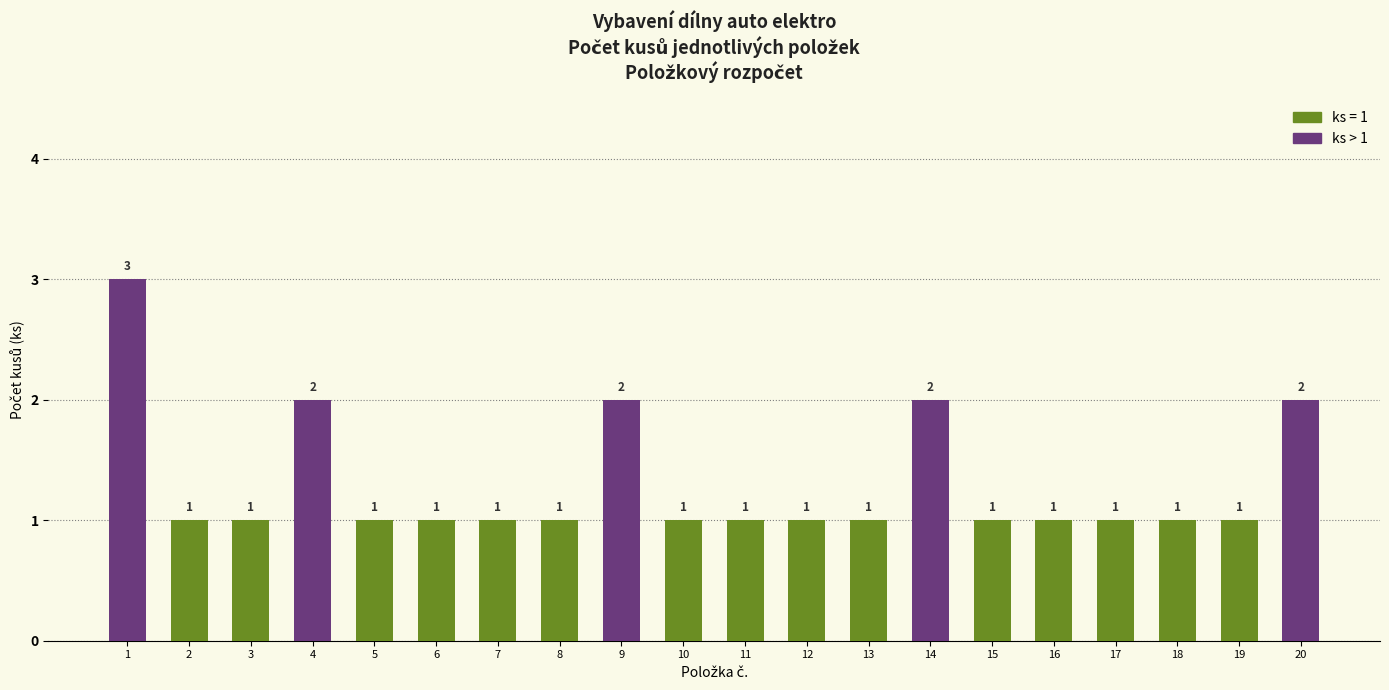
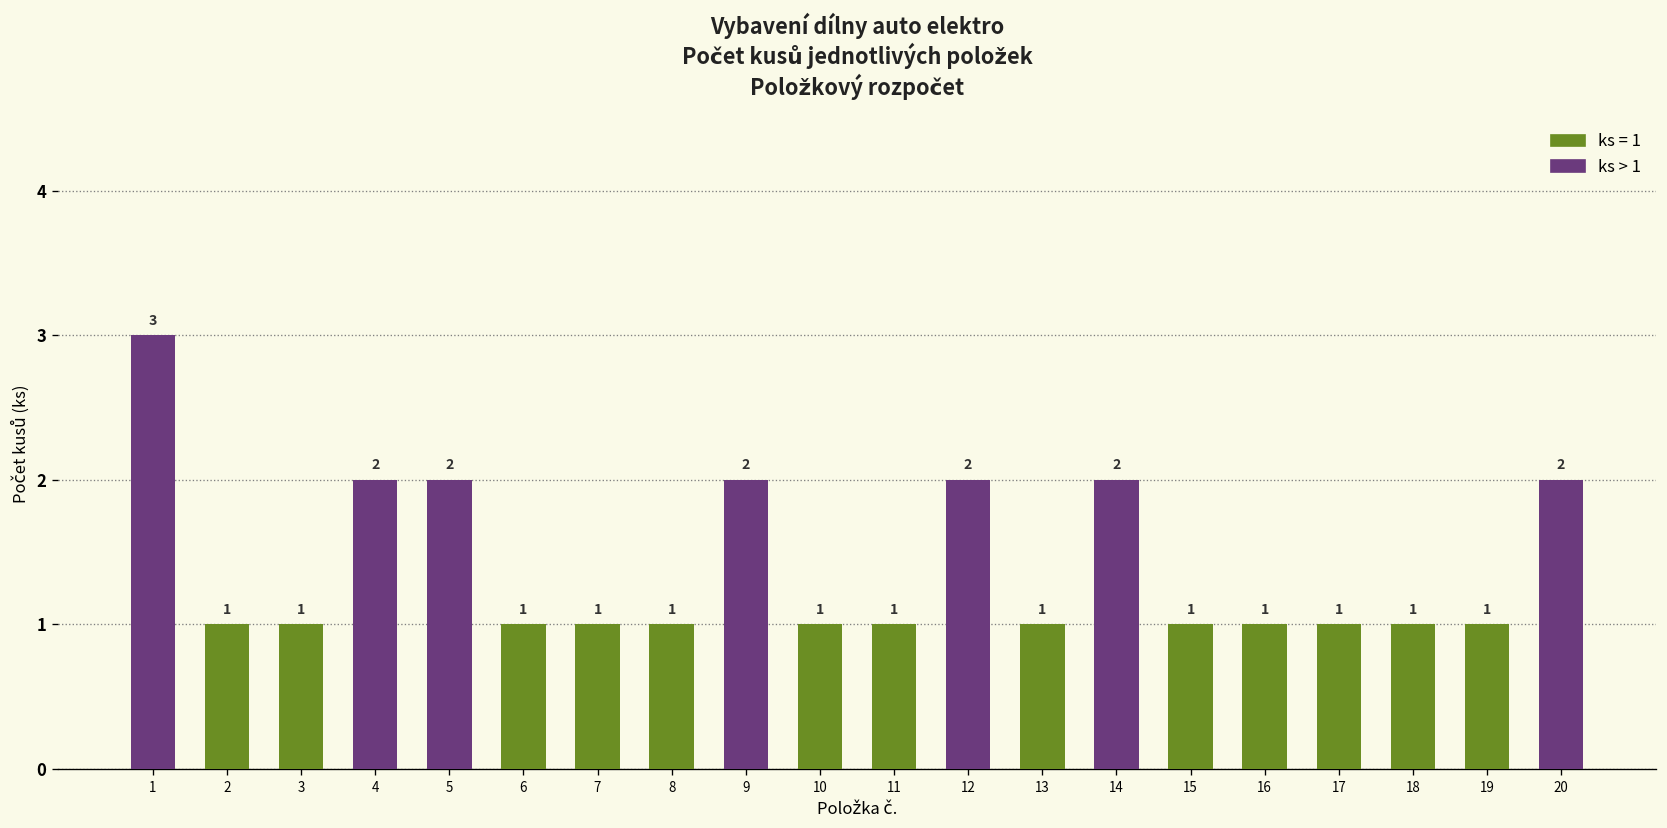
5: 1 -> 2
12: 1 -> 2
